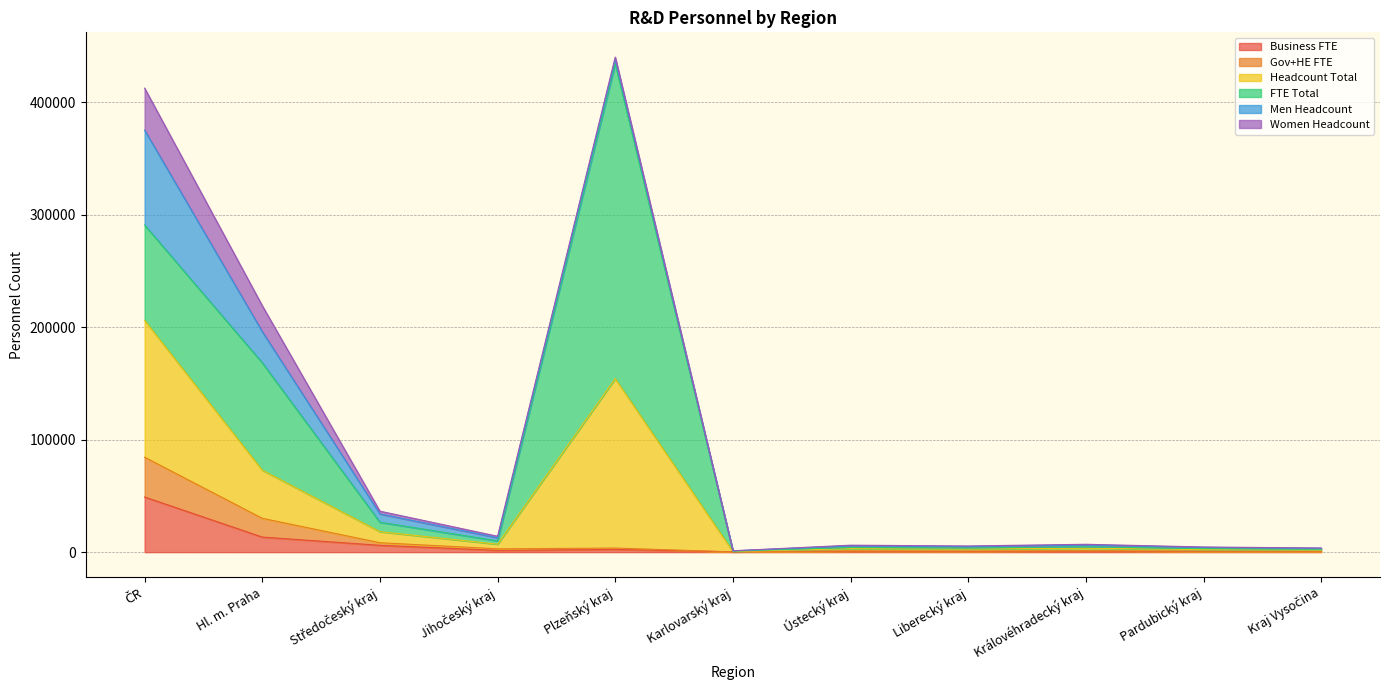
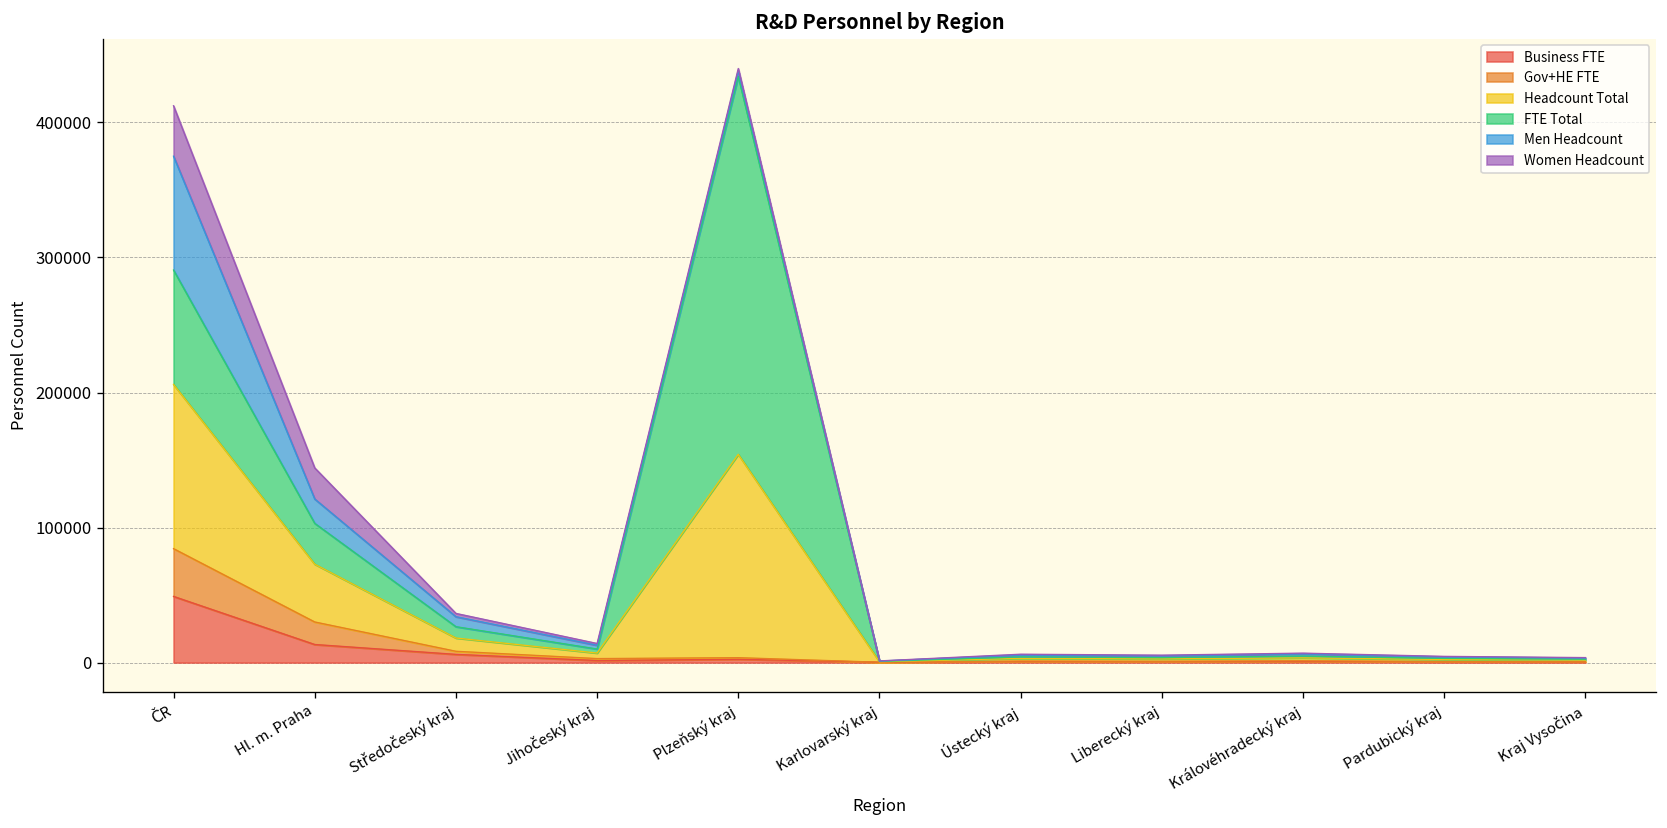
FTE Total, Hl. m. Praha: 95000 -> 30000
Men Headcount, Hl. m. Praha: 28000 -> 18000
